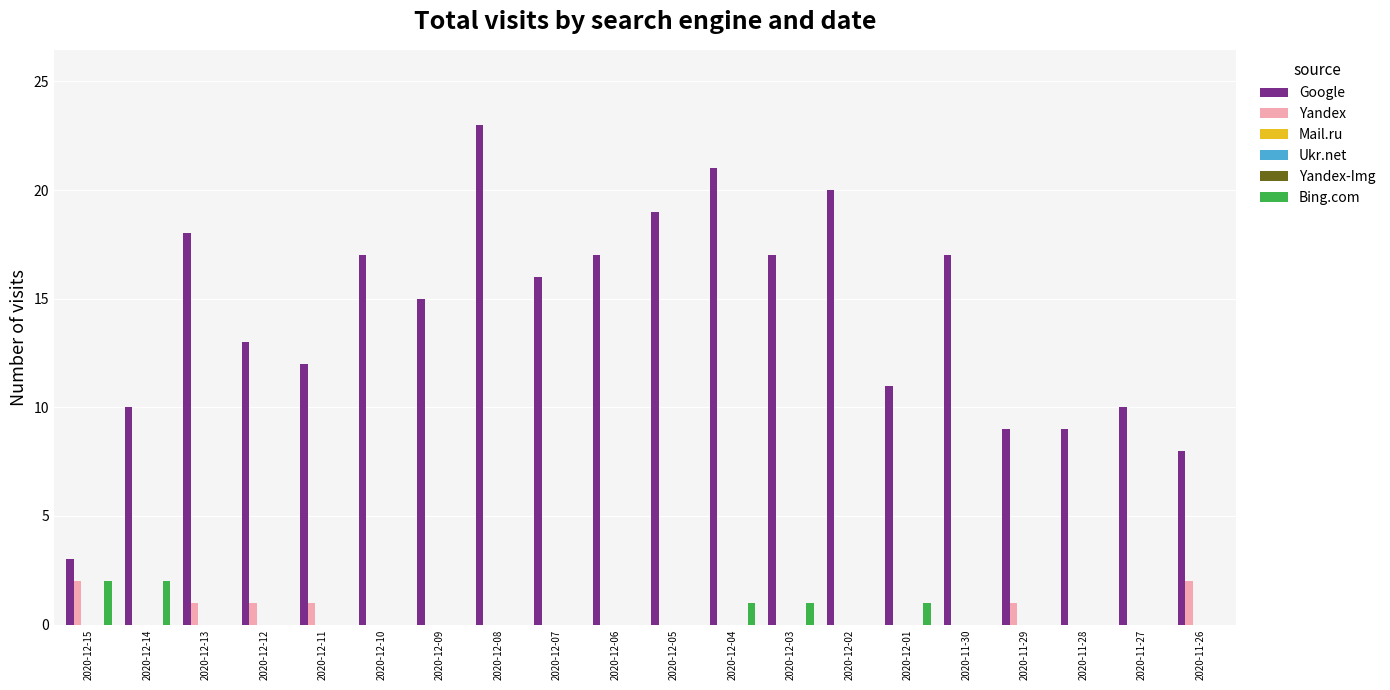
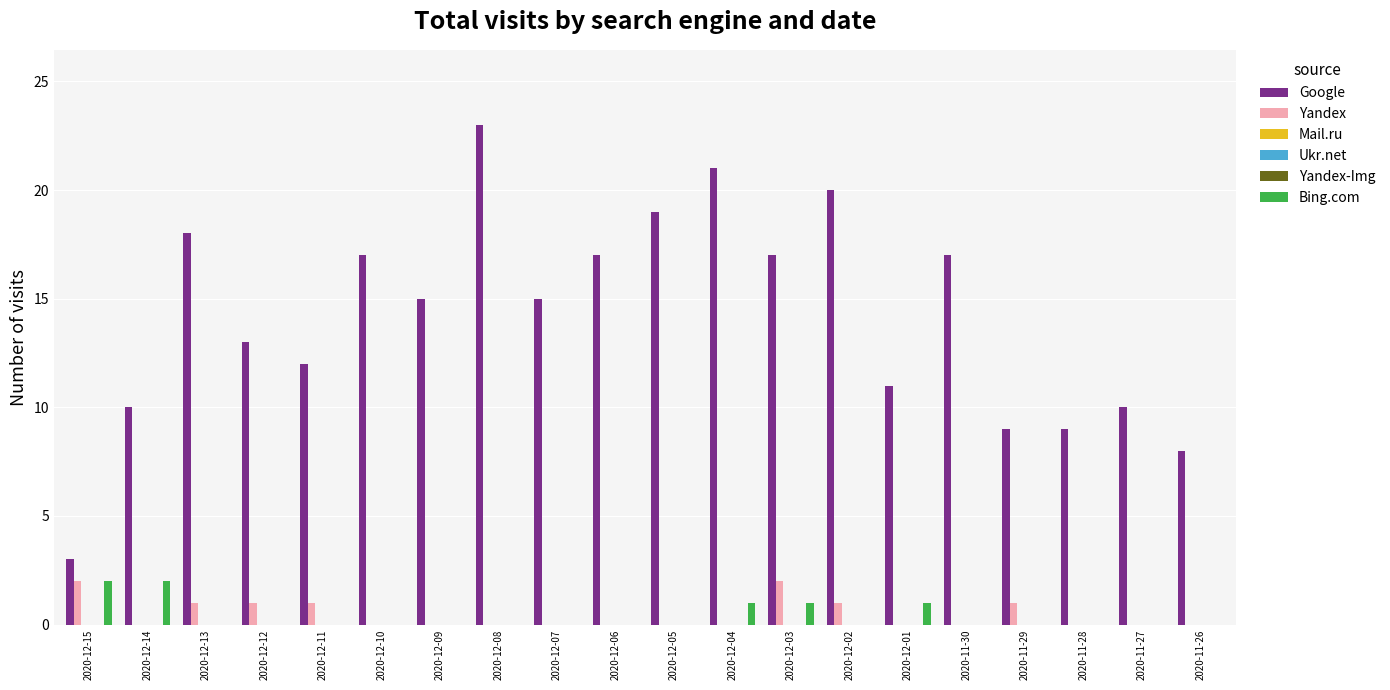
Google, 2020-12-07: 16 -> 15
Yandex, 2020-12-03: 0 -> 2
Yandex, 2020-12-02: 0 -> 1
Yandex, 2020-11-26: 2 -> 0
